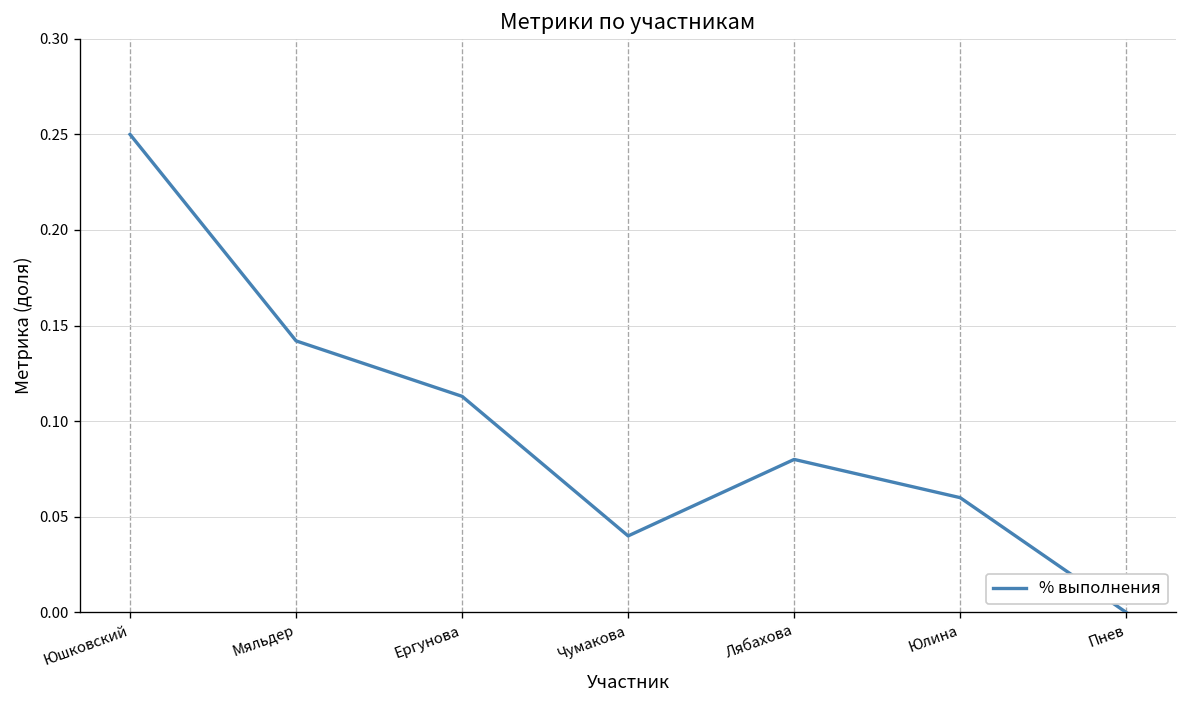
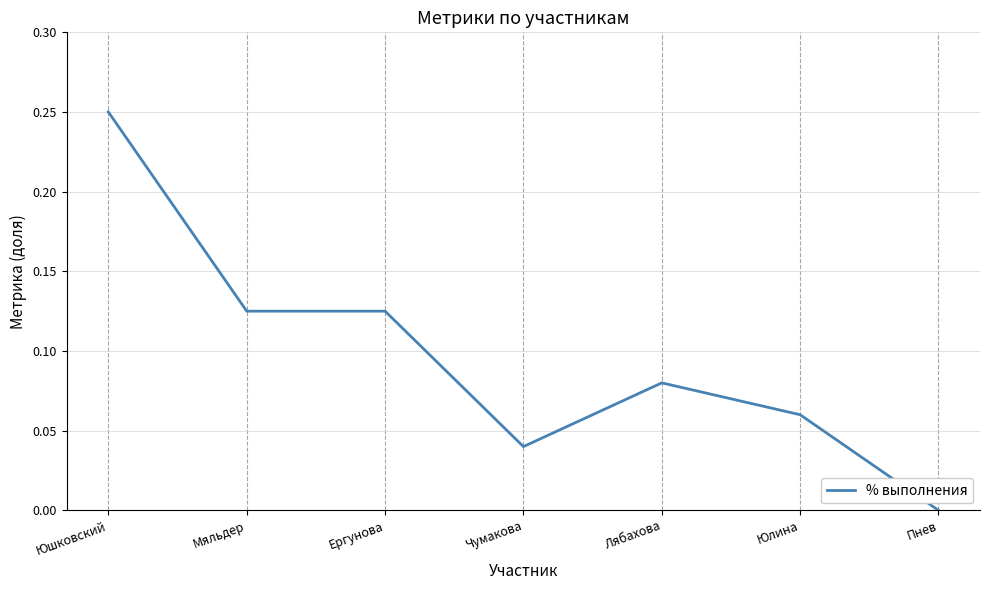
Мяльдер: 0.142 -> 0.125
Ергунова: 0.113 -> 0.125
